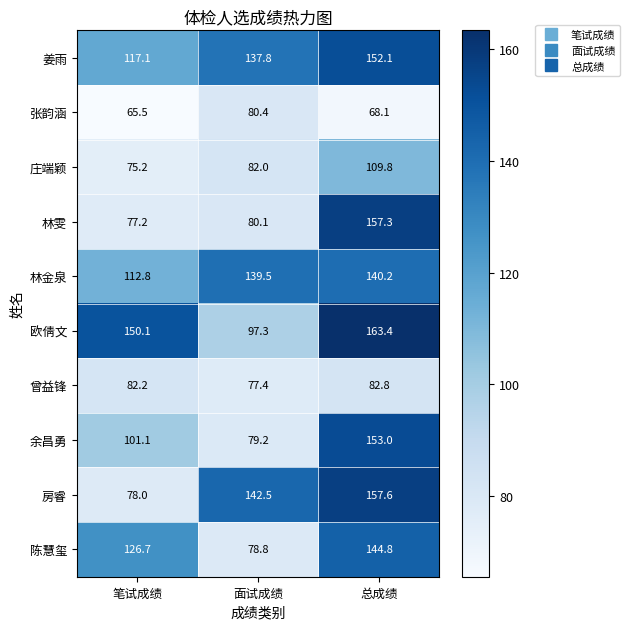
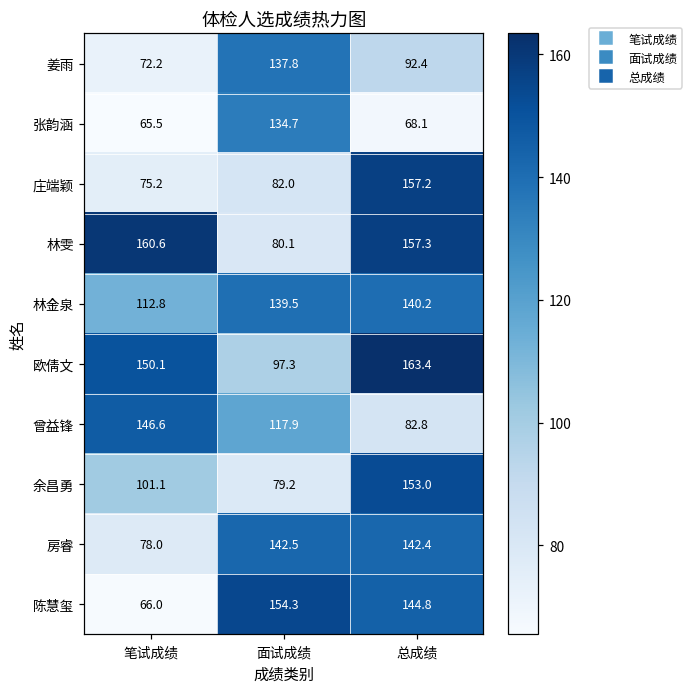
姜雨, 笔试成绩: 117.1 -> 72.2
姜雨, 总成绩: 152.1 -> 92.4
张韵涵, 面试成绩: 80.4 -> 134.7
庄端颖, 总成绩: 109.8 -> 157.2
林雯, 笔试成绩: 77.2 -> 160.6
曾益锋, 笔试成绩: 82.2 -> 146.6
曾益锋, 面试成绩: 77.4 -> 117.9
房睿, 总成绩: 157.6 -> 142.4
陈慧玺, 笔试成绩: 126.7 -> 66.0
陈慧玺, 面试成绩: 78.8 -> 154.3
